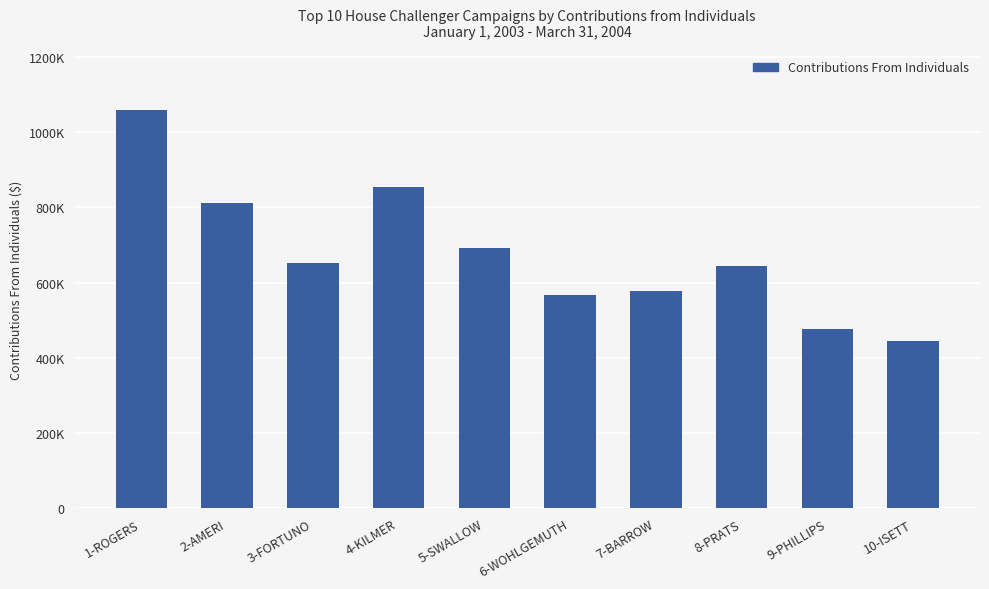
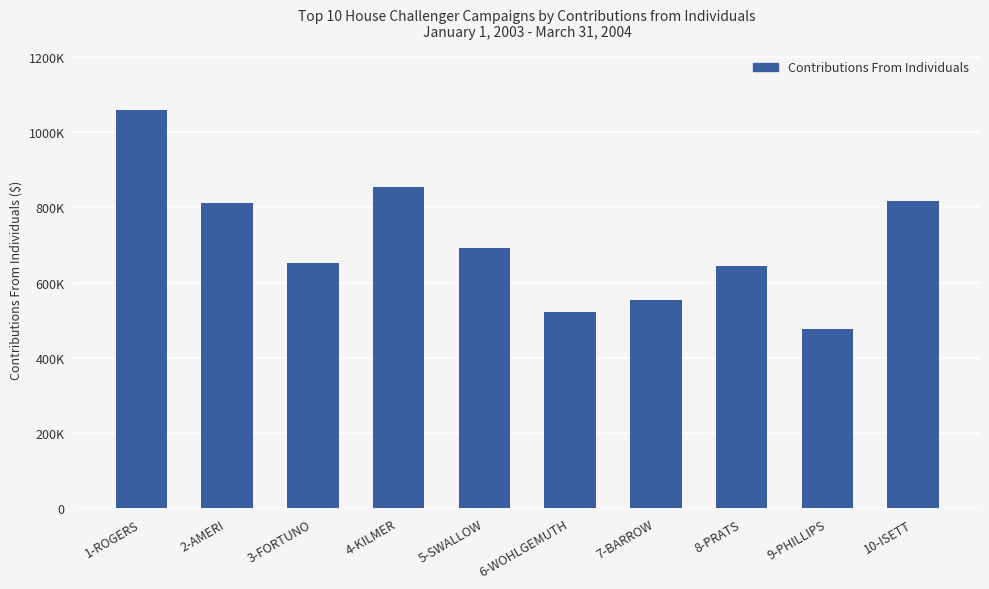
6-WOHLGEMUTH: 570000 -> 520000
7-BARROW: 580000 -> 550000
10-ISETT: 440000 -> 820000
